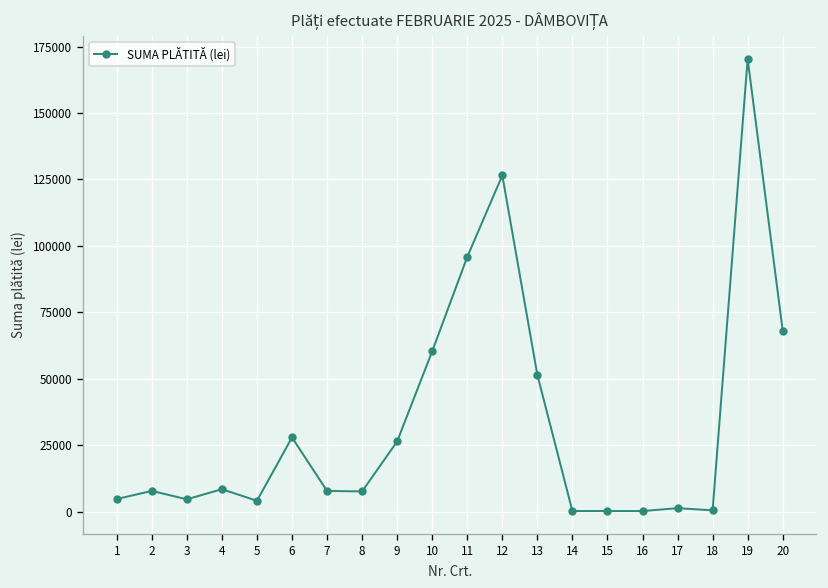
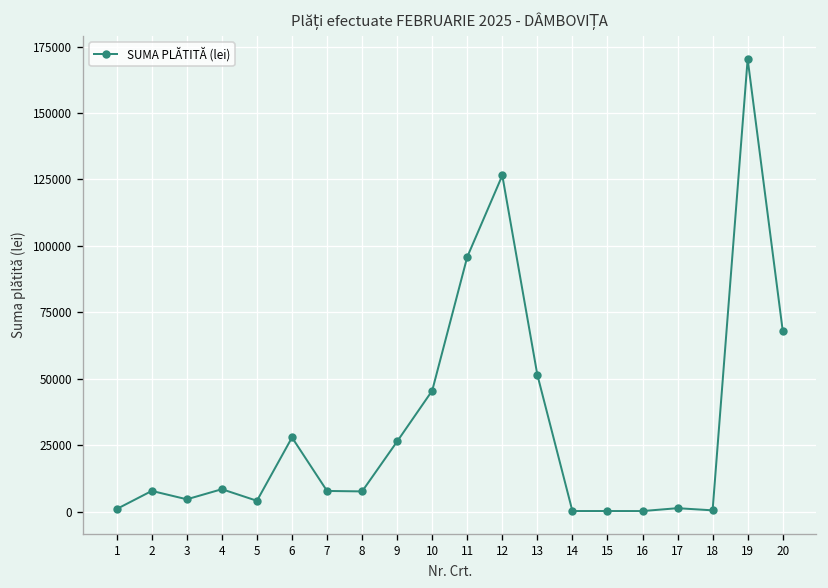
1: 5000 -> 1000
10: 60000 -> 46000
